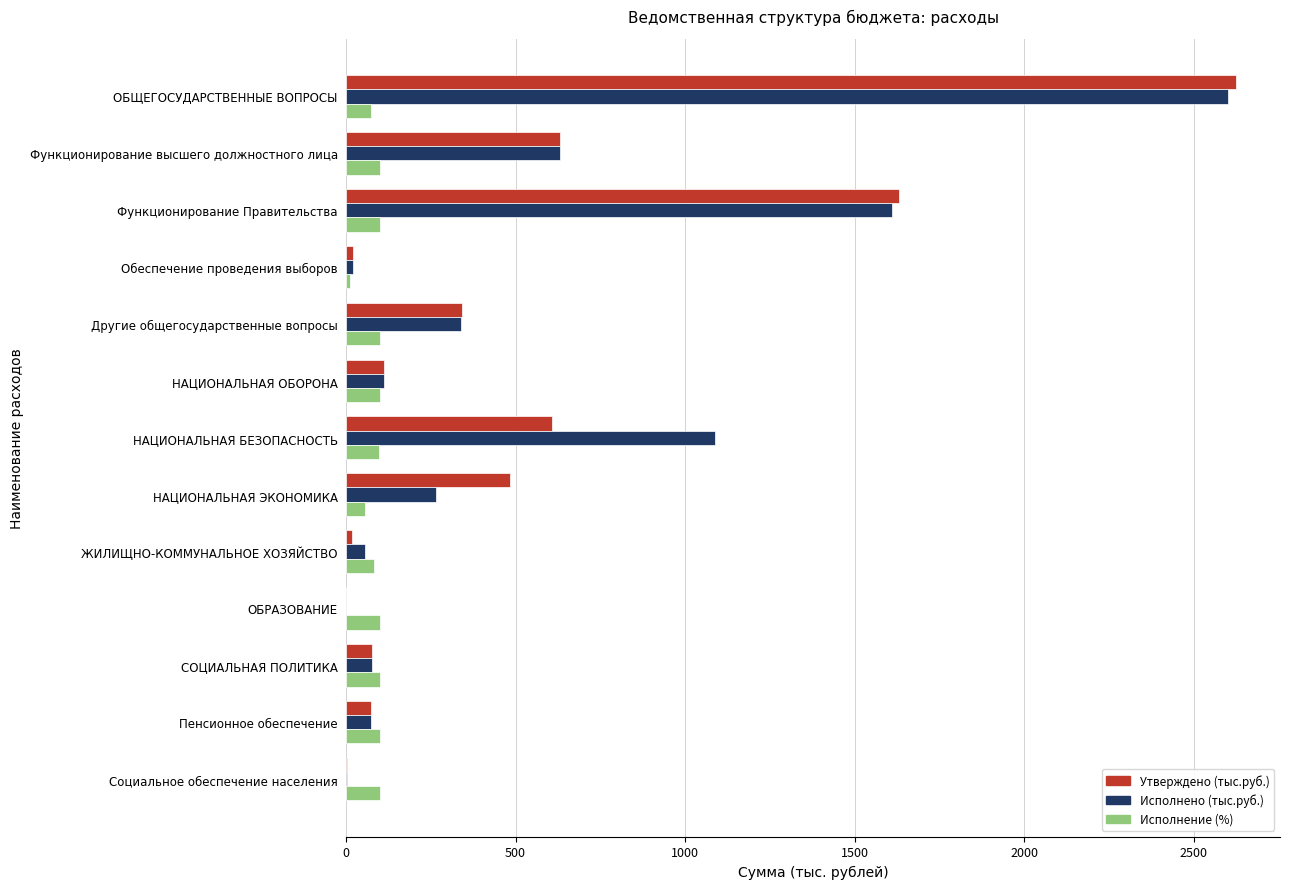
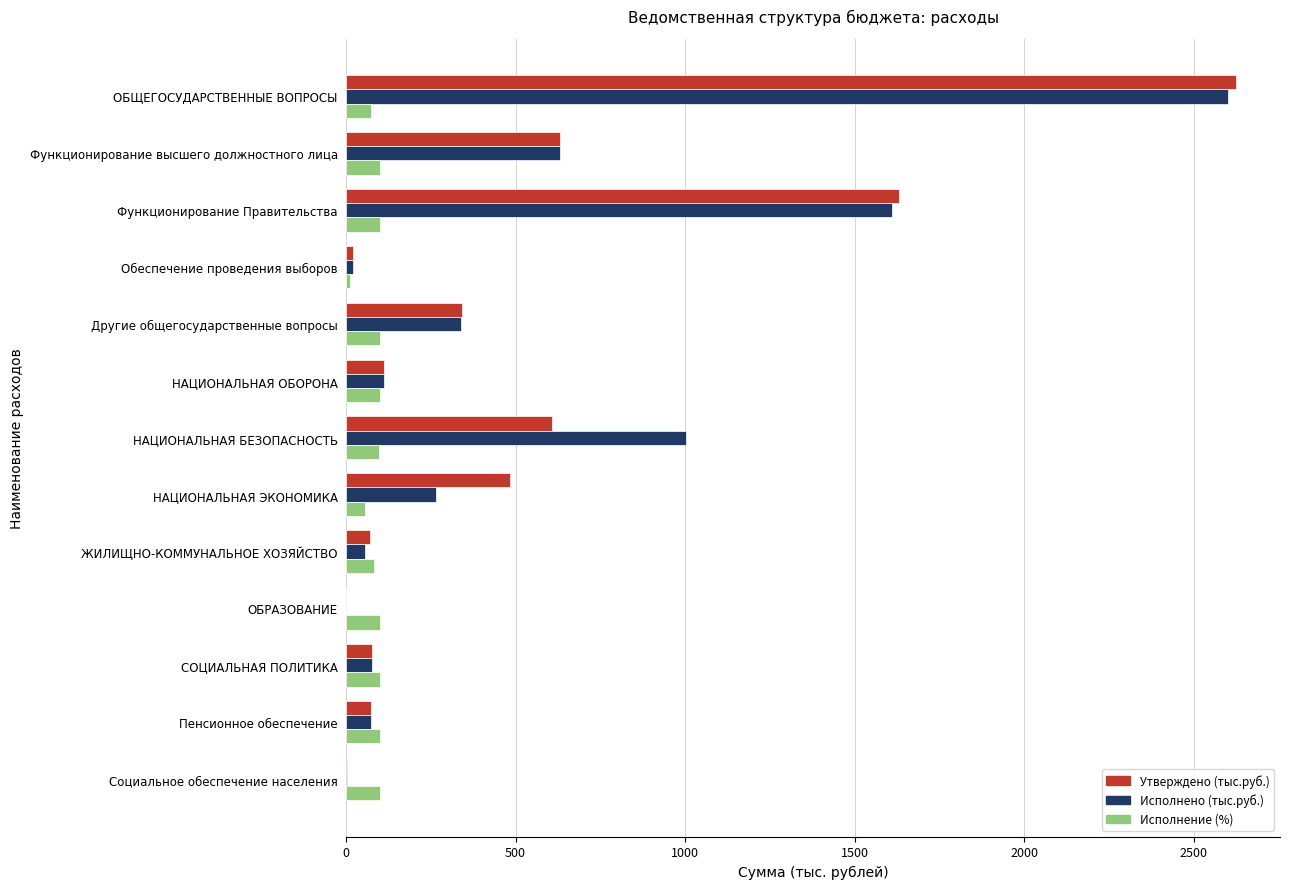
Исполнено (тыс.руб.), НАЦИОНАЛЬНАЯ БЕЗОПАСНОСТЬ: 1090 -> 1000
Утверждено (тыс.руб.), ЖИЛИЩНО-КОММУНАЛЬНОЕ ХОЗЯЙСТВО: 20 -> 70
